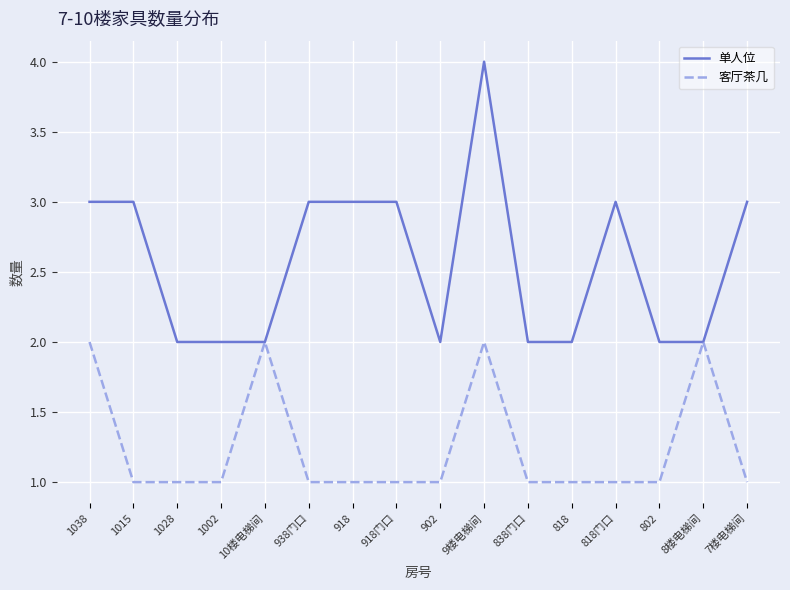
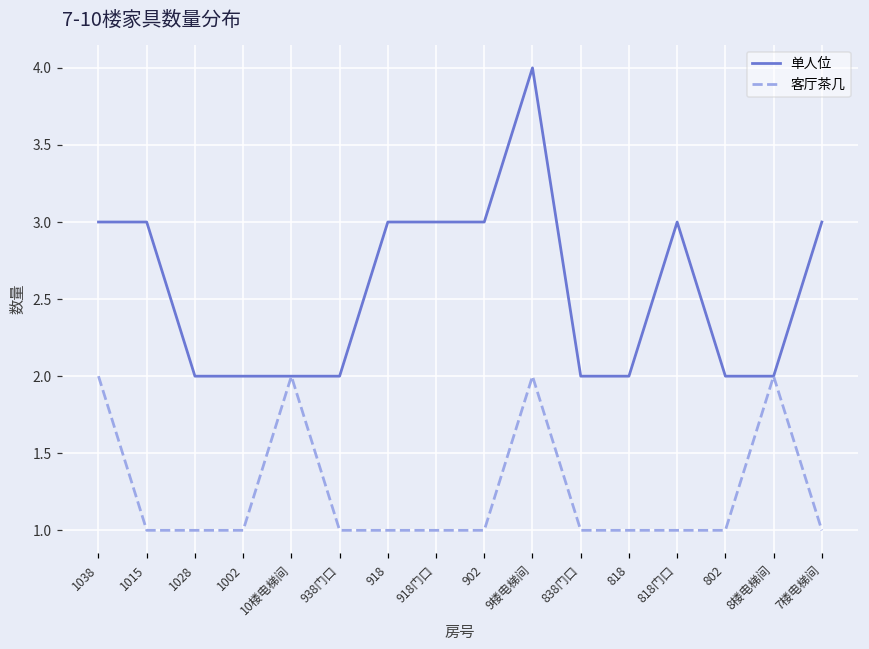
单人位, 938门口: 3 -> 2
单人位, 902: 2 -> 3
